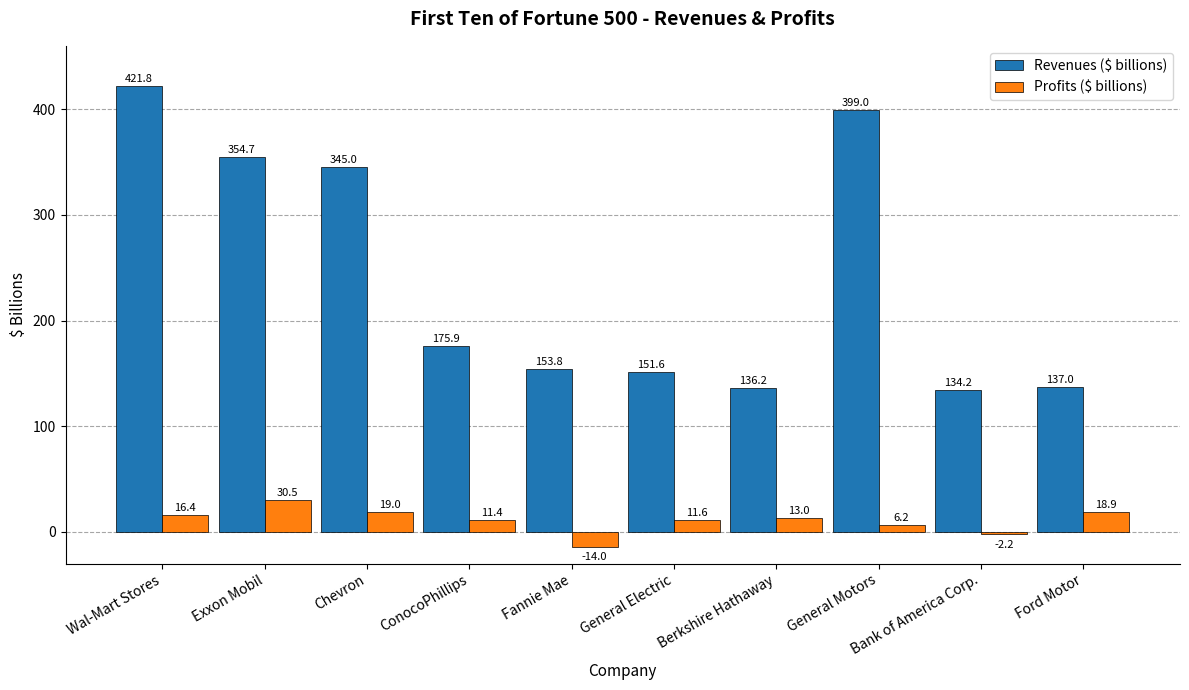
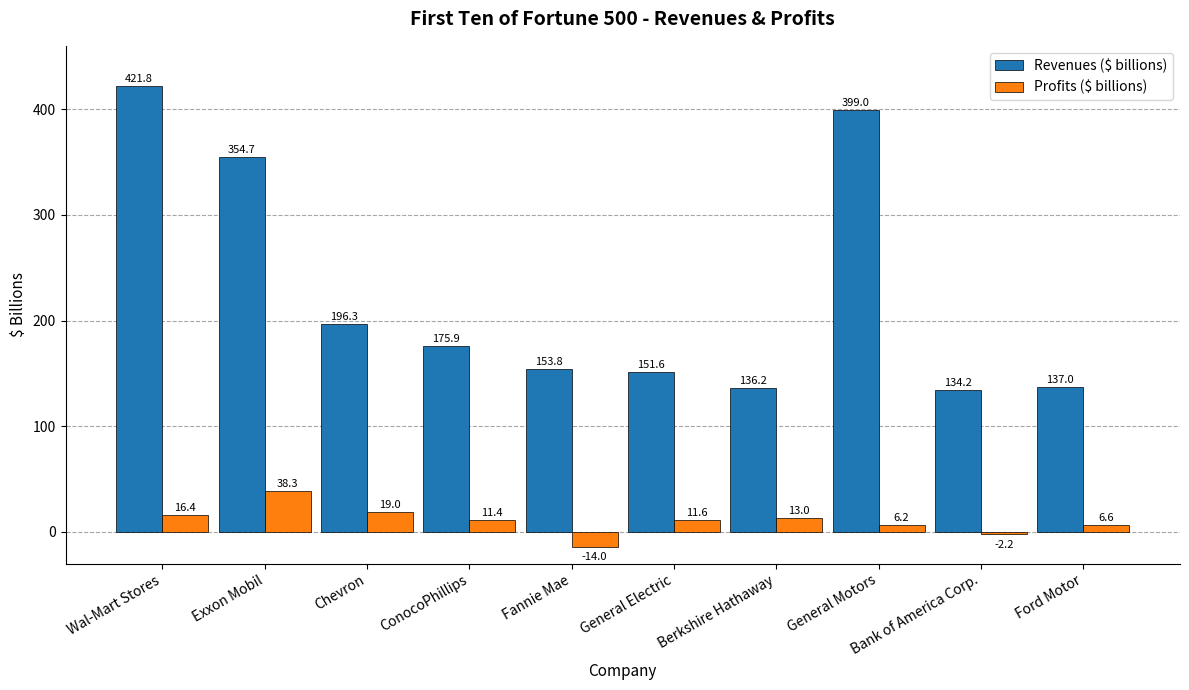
Profits ($ billions), Exxon Mobil: 30.5 -> 38.3
Revenues ($ billions), Chevron: 345.0 -> 196.3
Profits ($ billions), Ford Motor: 18.9 -> 6.6
